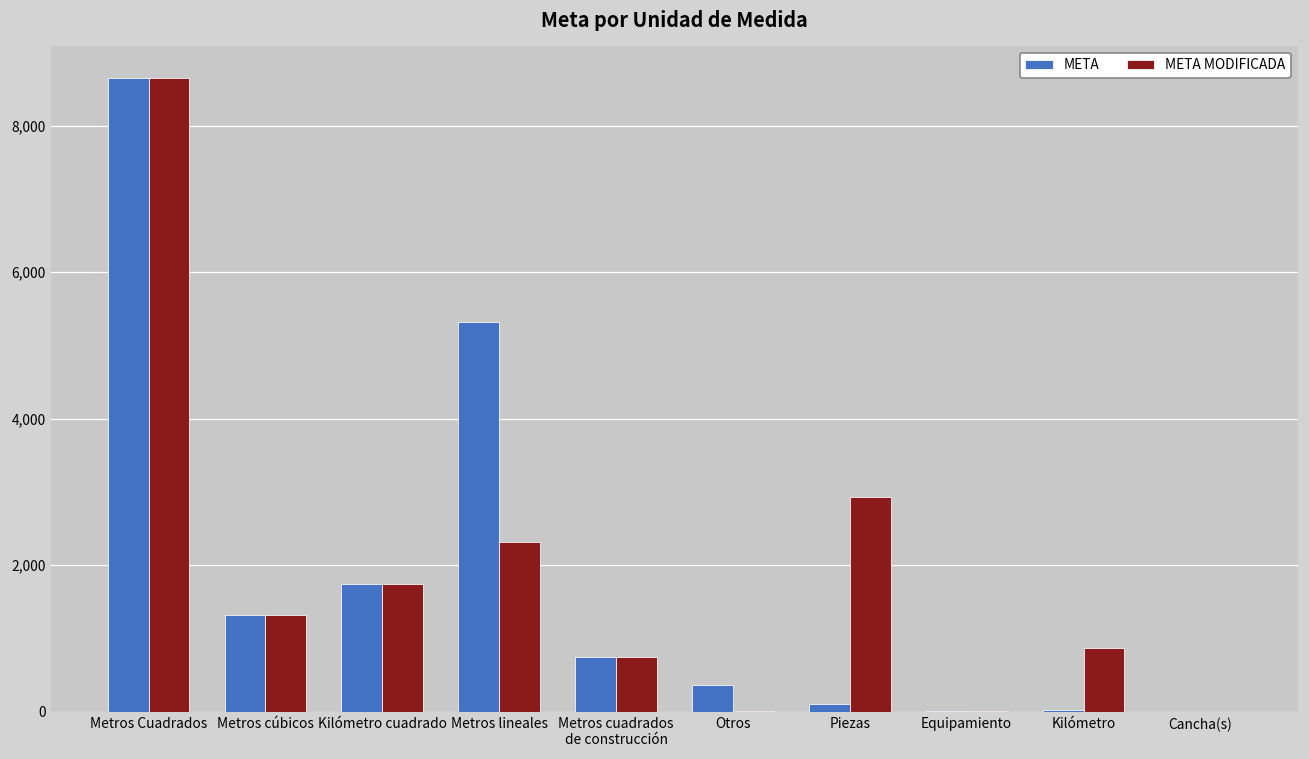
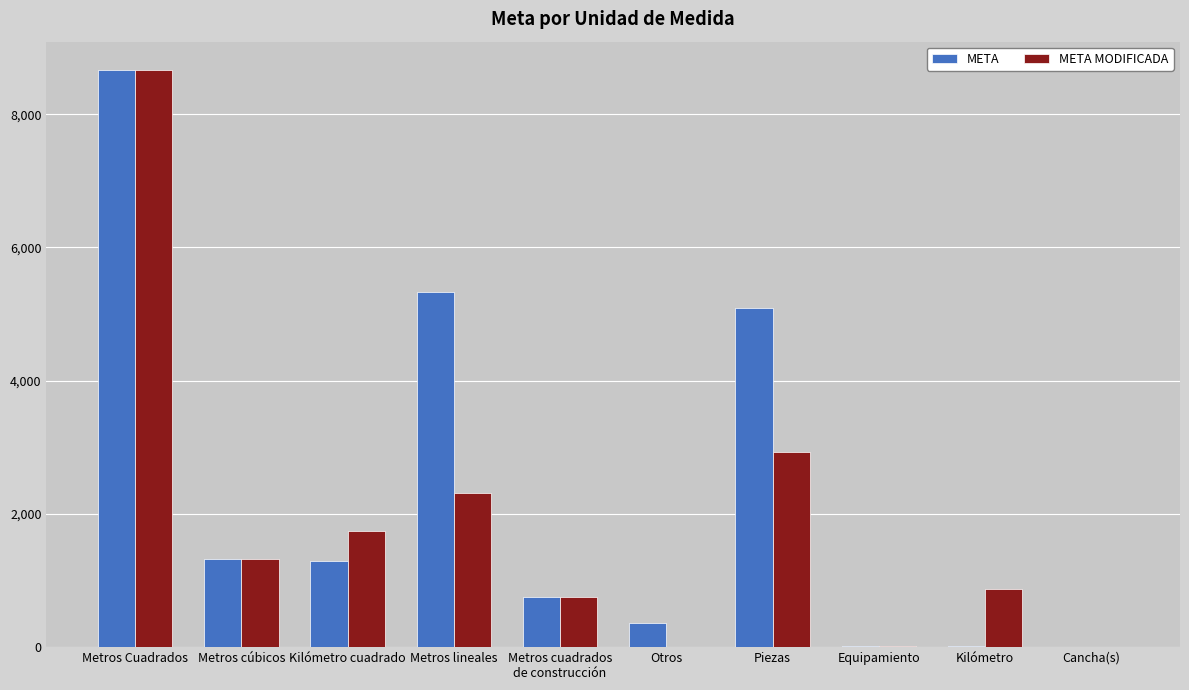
META, Kilómetro cuadrado: 1,700 -> 1,300
META, Piezas: 100 -> 5,100
